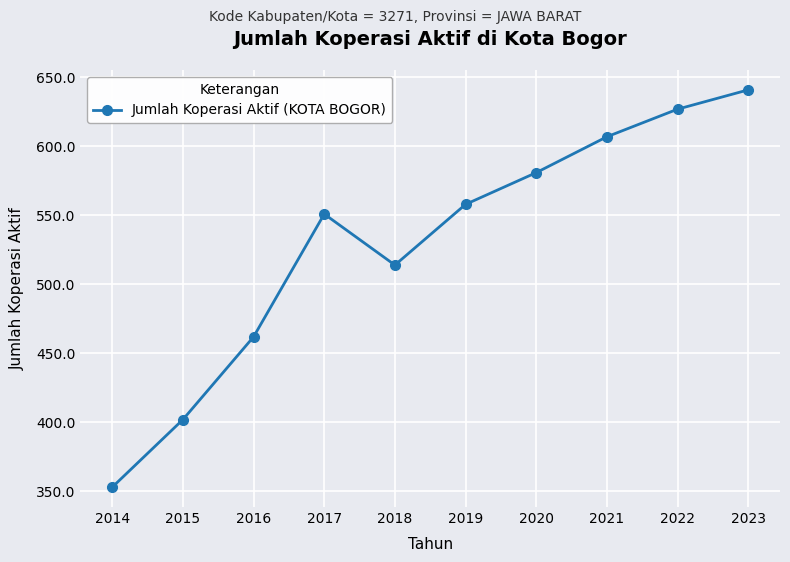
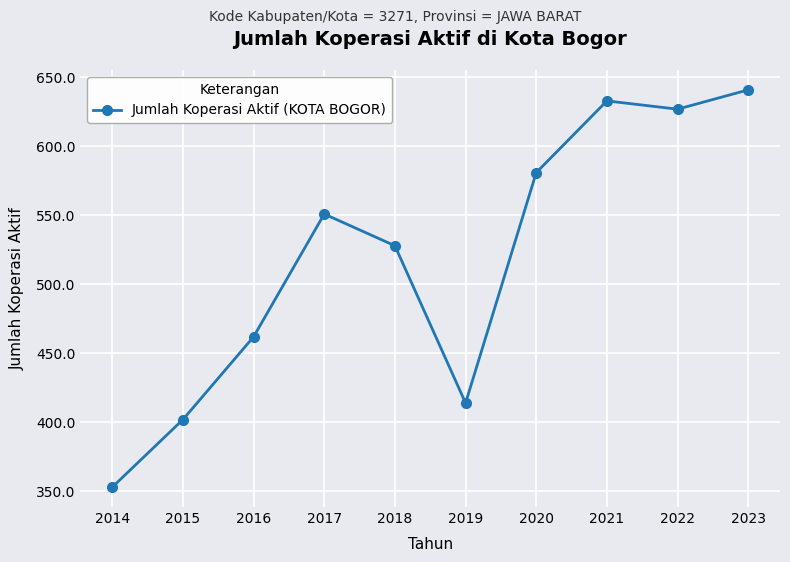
2018: 514 -> 528
2019: 558 -> 414
2021: 607 -> 633
